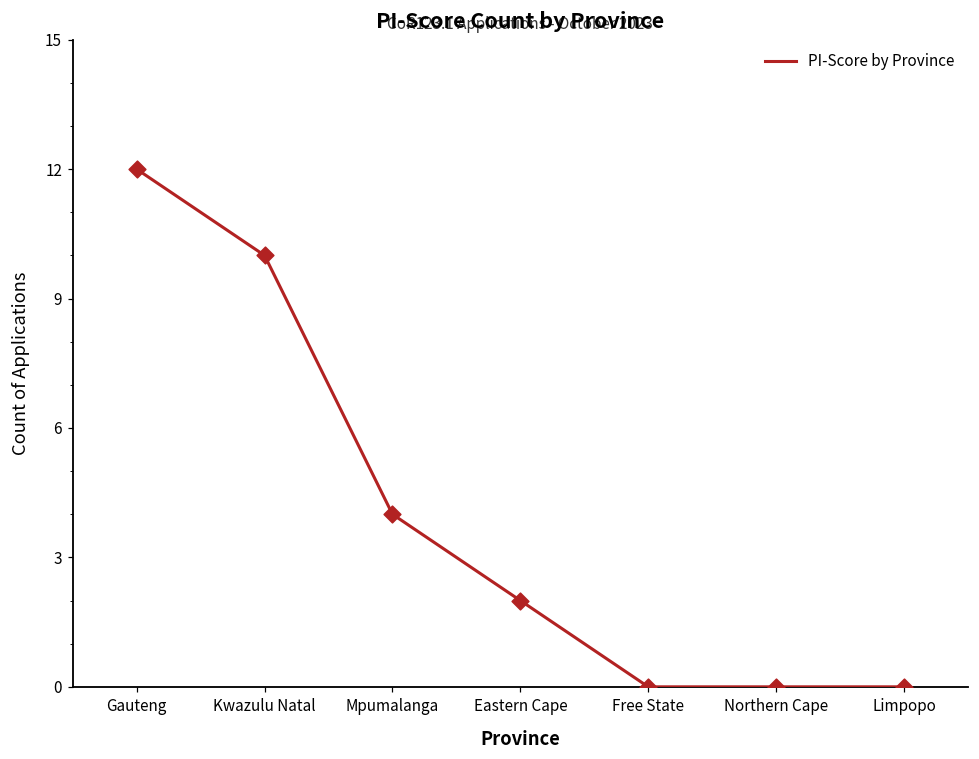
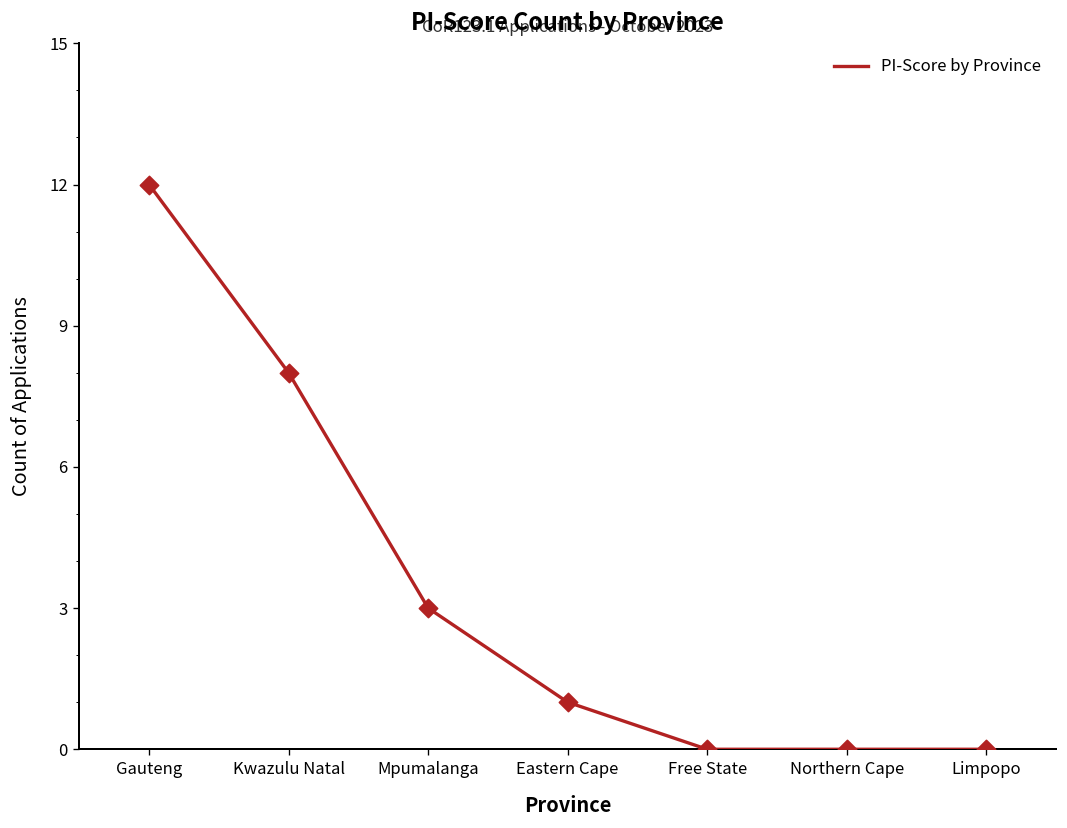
Kwazulu Natal: 10 -> 8
Mpumalanga: 4 -> 3
Eastern Cape: 2 -> 1
